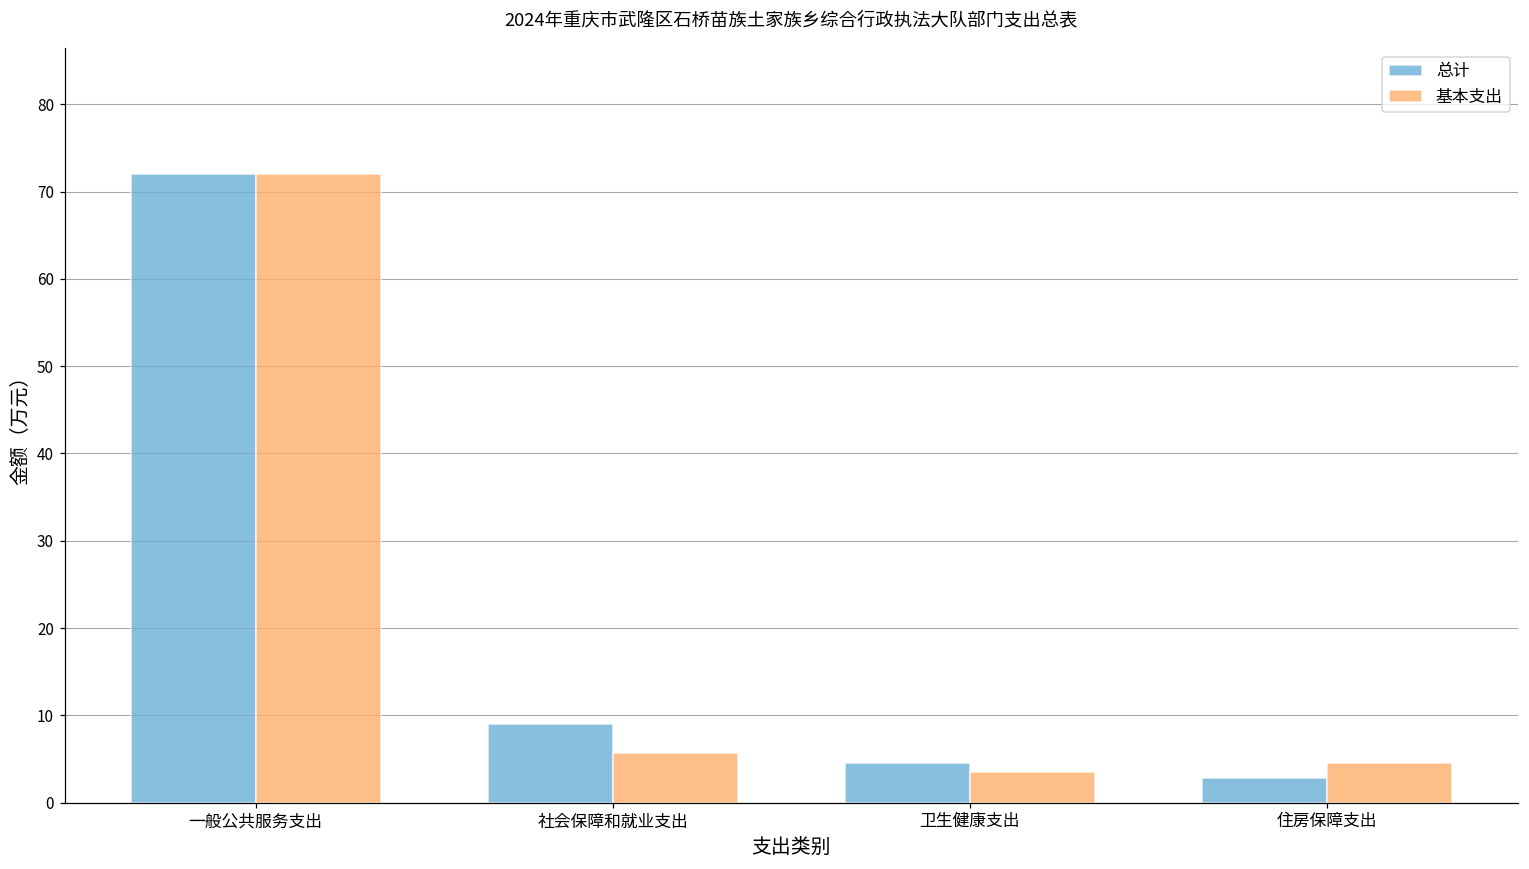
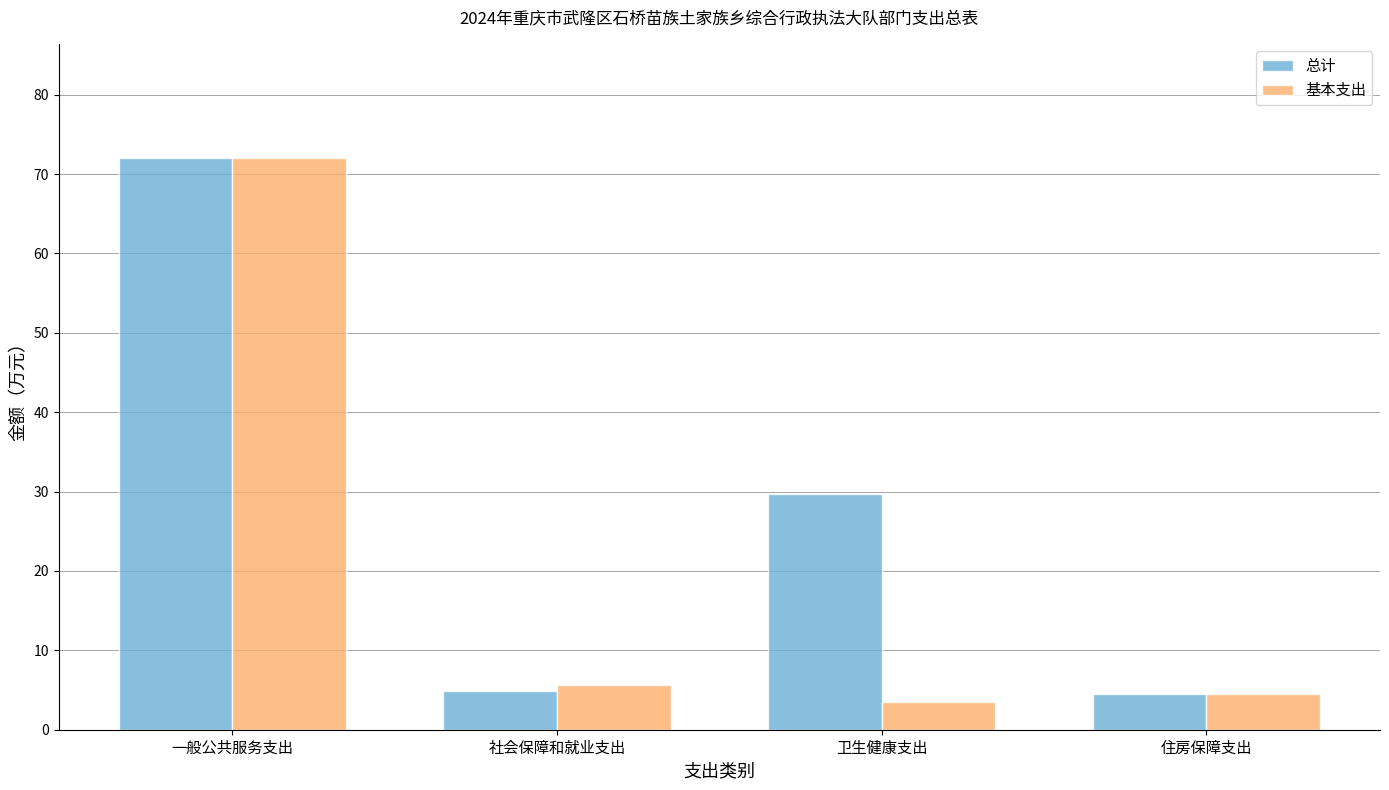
总计, 社会保障和就业支出: 9 -> 5
总计, 卫生健康支出: 5 -> 30
总计, 住房保障支出: 3 -> 5
